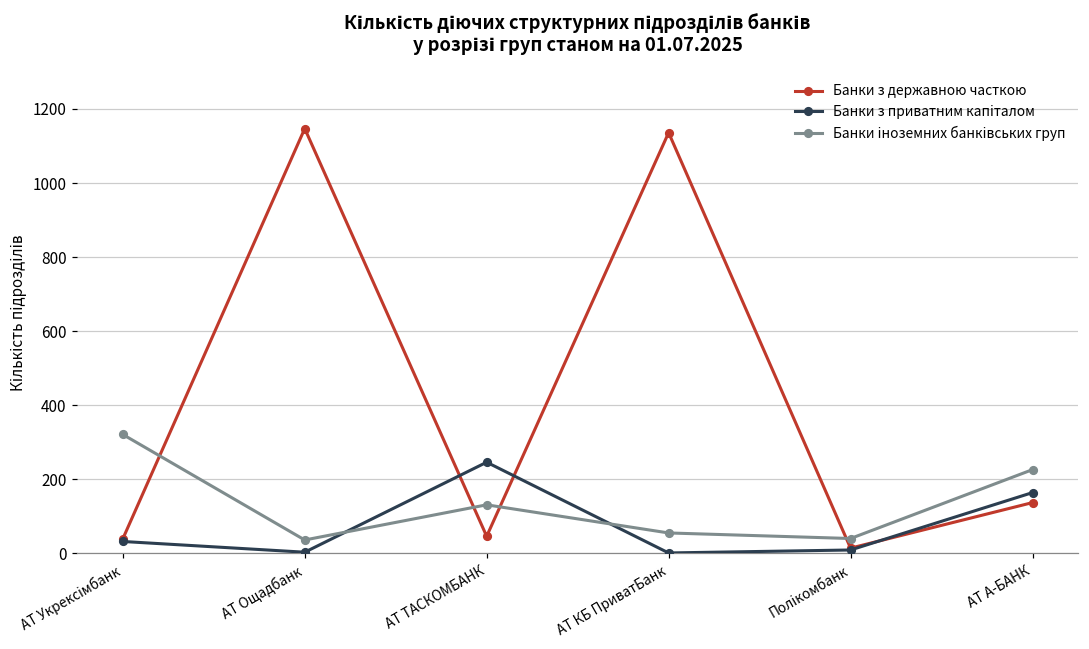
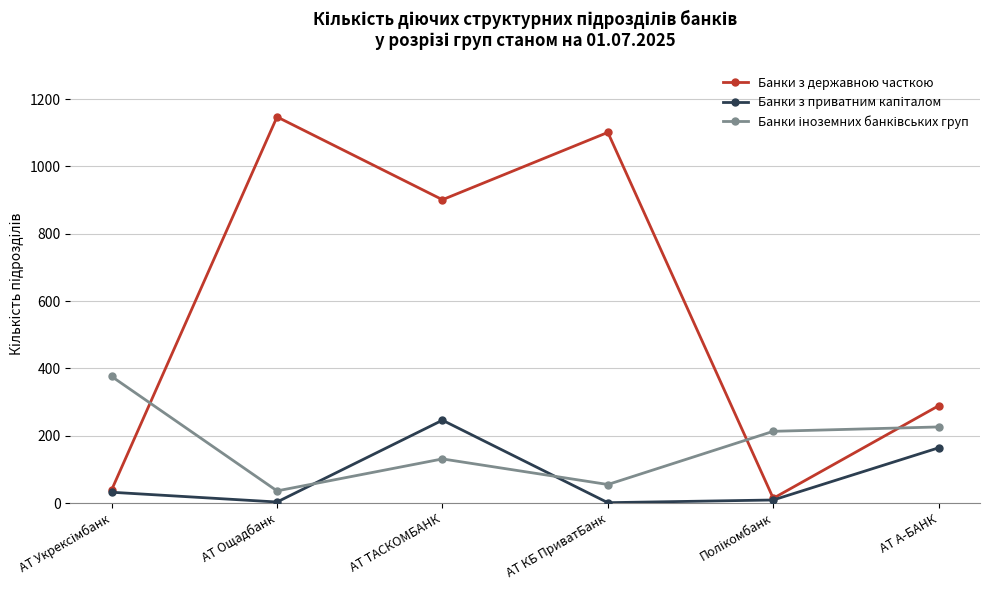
Банки іноземних банківських груп, АТ Укрексімбанк: 320 -> 380
Банки з державною часткою, АТ ТАСКОМБАНК: 50 -> 900
Банки з державною часткою, АТ КБ ПриватБанк: 1140 -> 1100
Банки іноземних банківських груп, Полікомбанк: 40 -> 210
Банки з державною часткою, АТ А-БАНК: 140 -> 290
